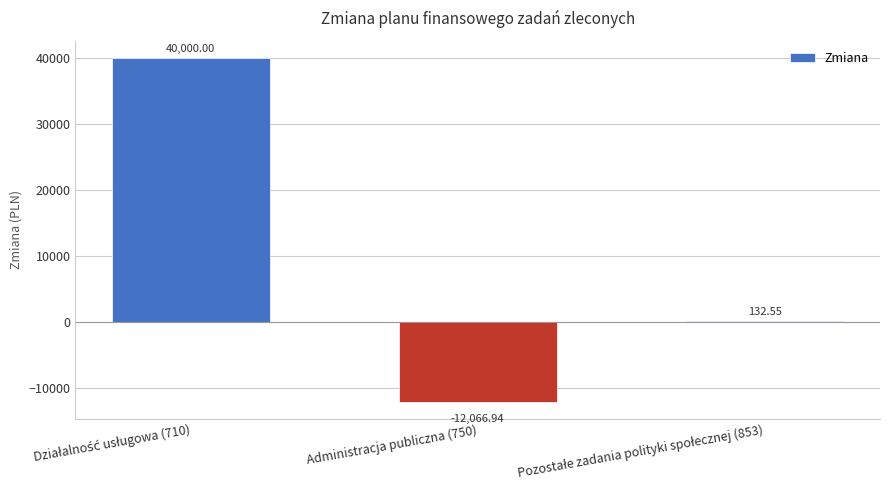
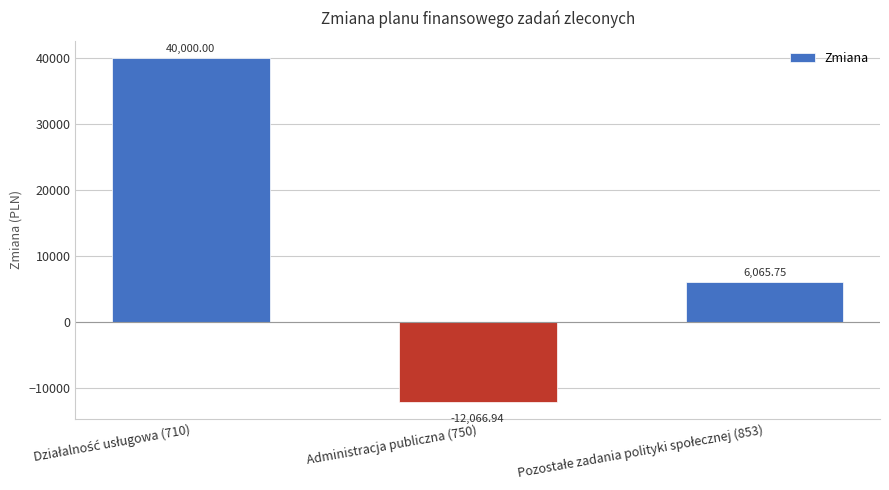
Pozostałe zadania polityki społecznej (853): 132.55 -> 6,065.75
